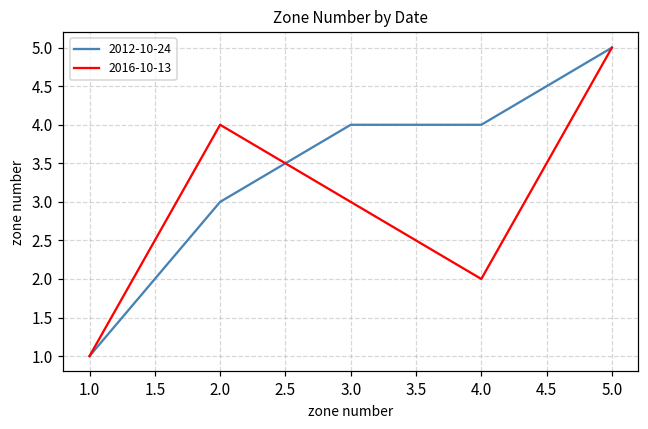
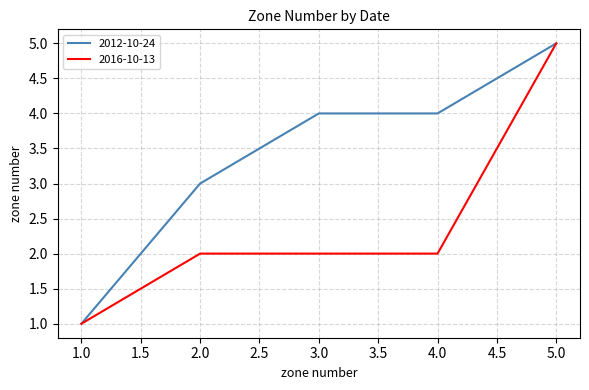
2016-10-13, 2.0: 4 -> 2
2016-10-13, 3.0: 3 -> 2
